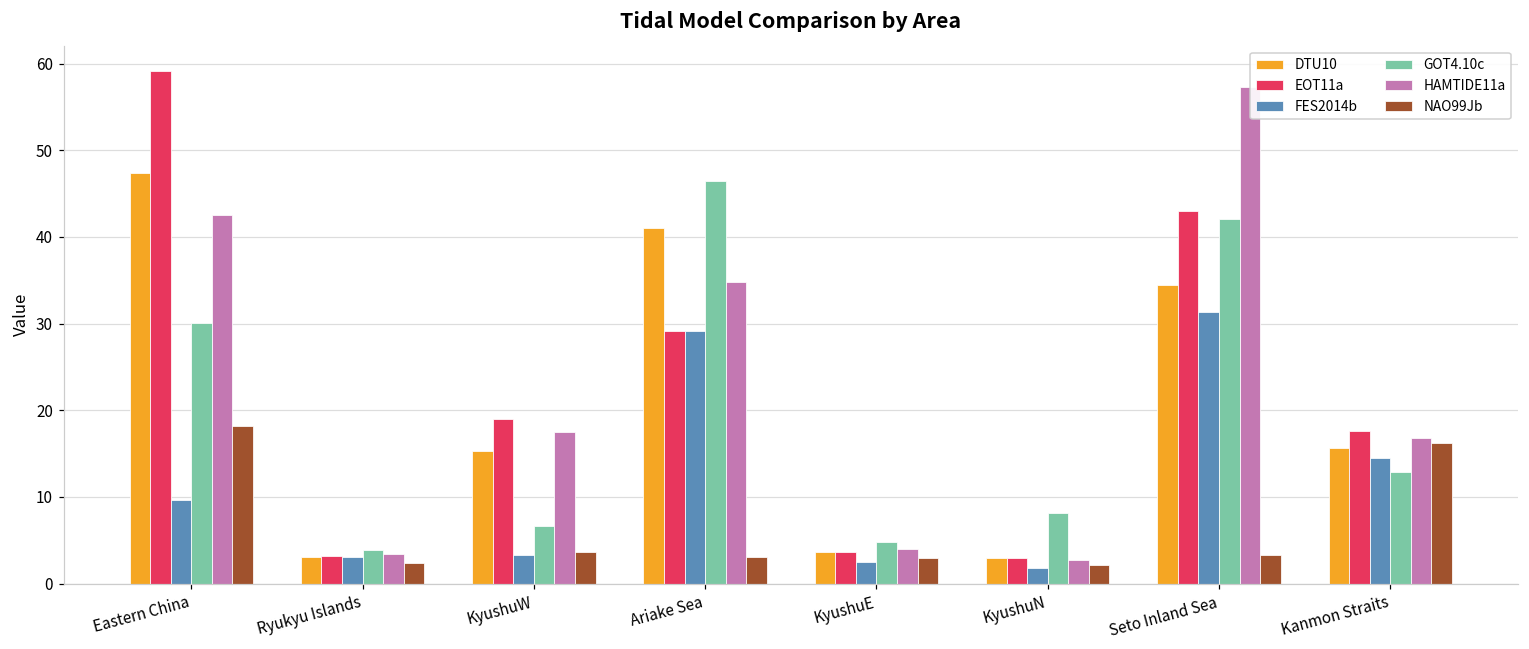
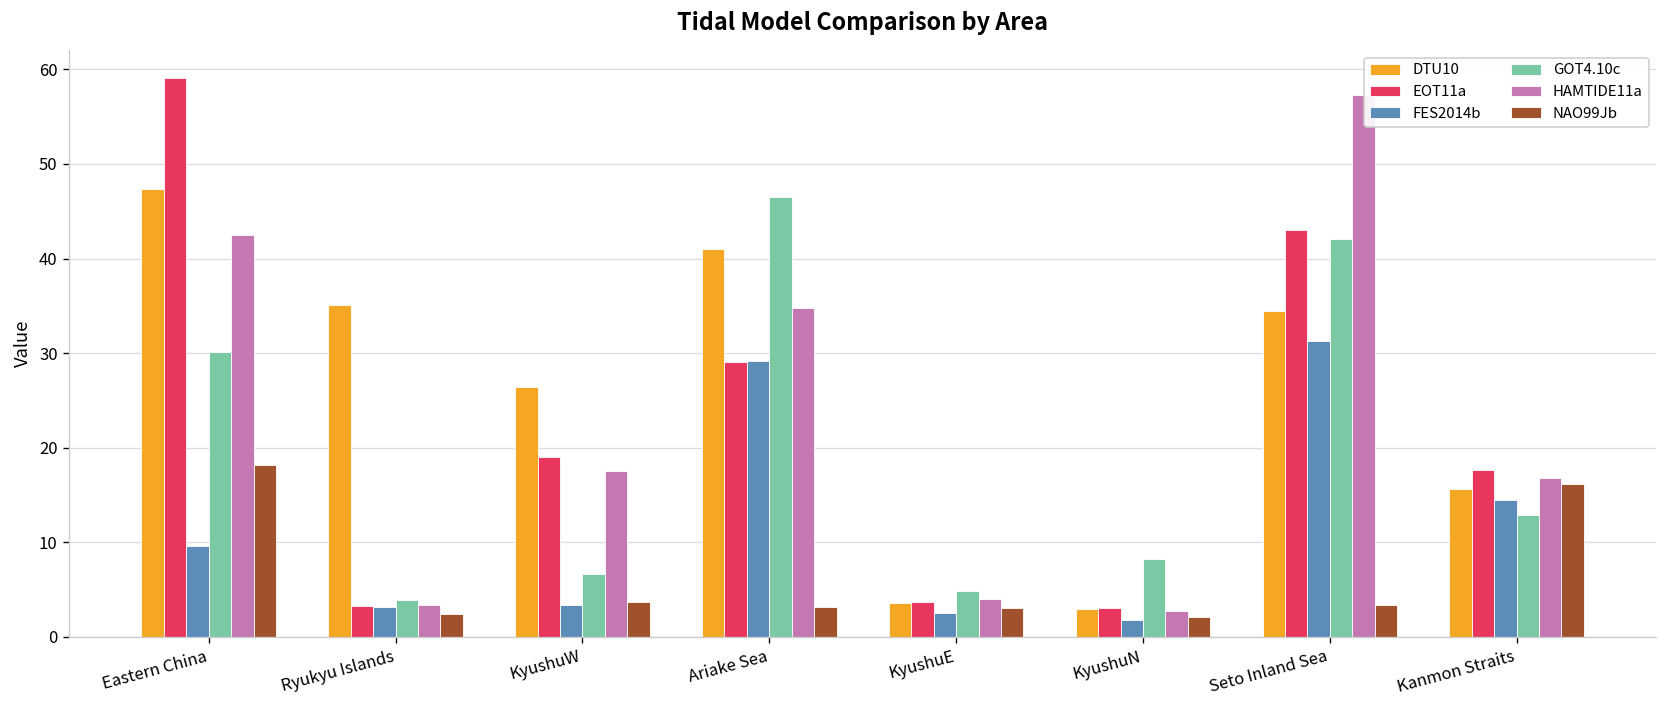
DTU10, Ryukyu Islands: 3 -> 35
DTU10, KyushuW: 15 -> 26
